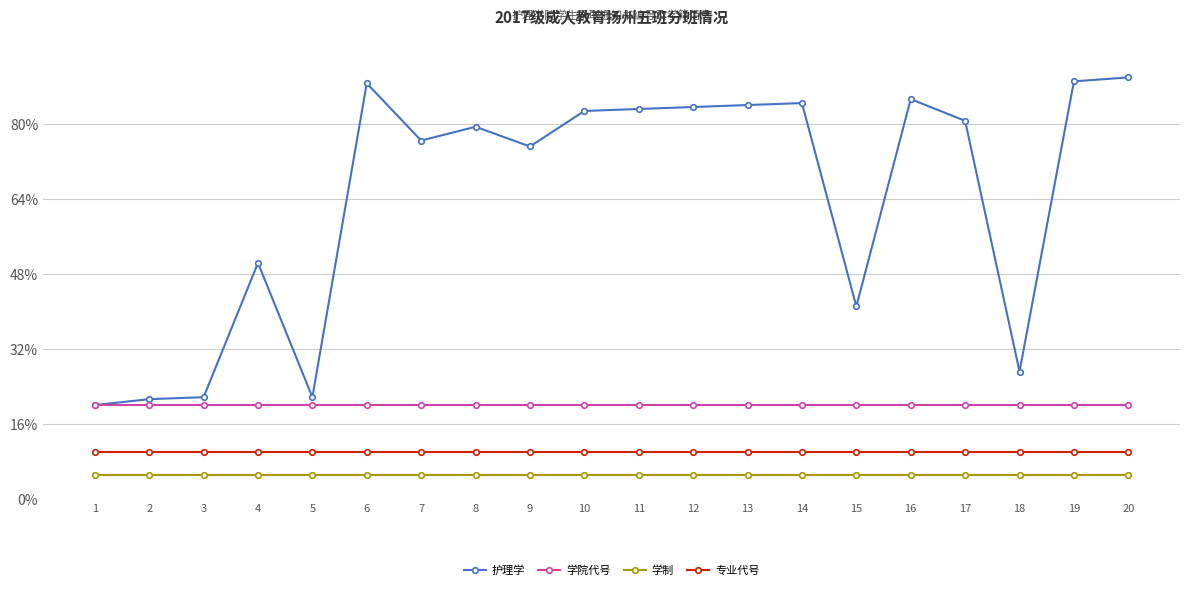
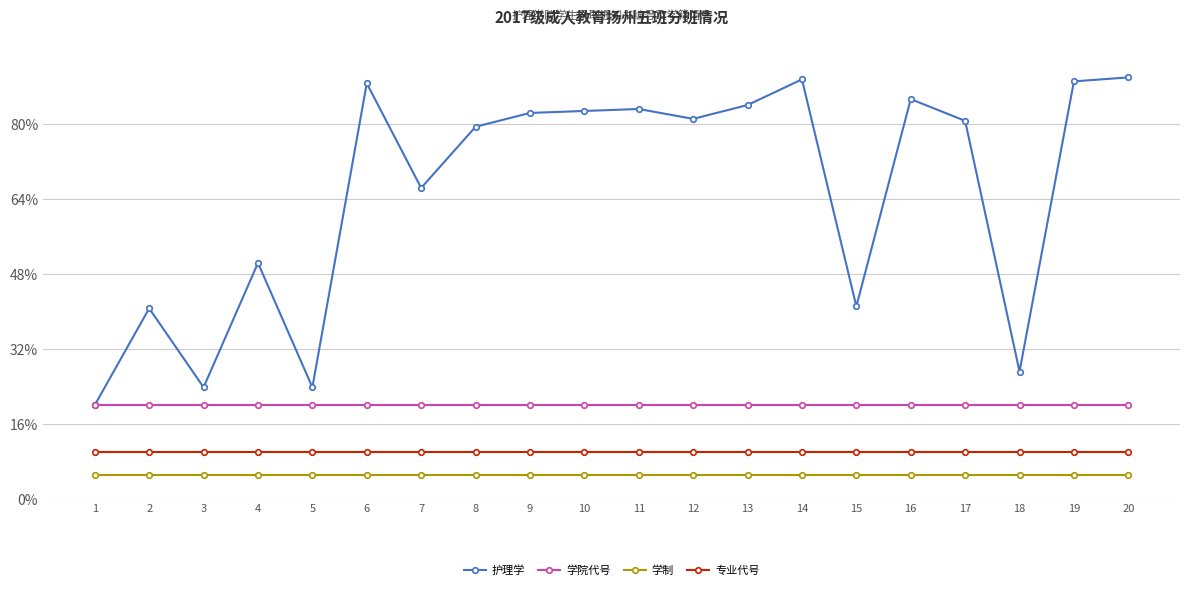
护理学, 2: 21% -> 41%
护理学, 3: 22% -> 24%
护理学, 5: 22% -> 24%
护理学, 7: 77% -> 66%
护理学, 9: 75% -> 82%
护理学, 12: 84% -> 81%
护理学, 14: 85% -> 90%
